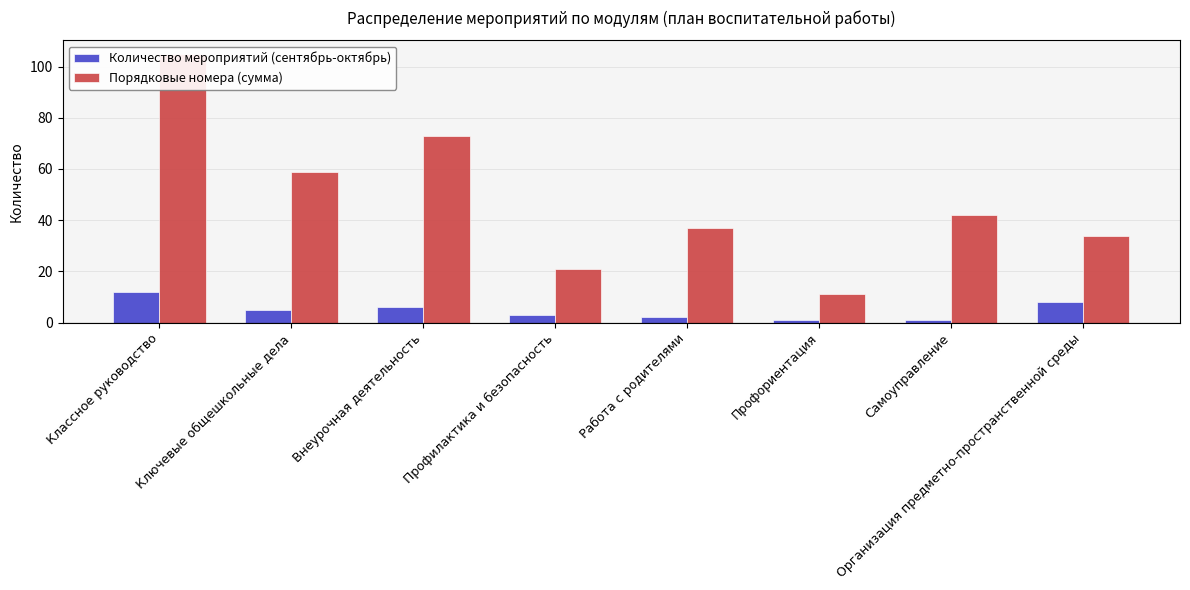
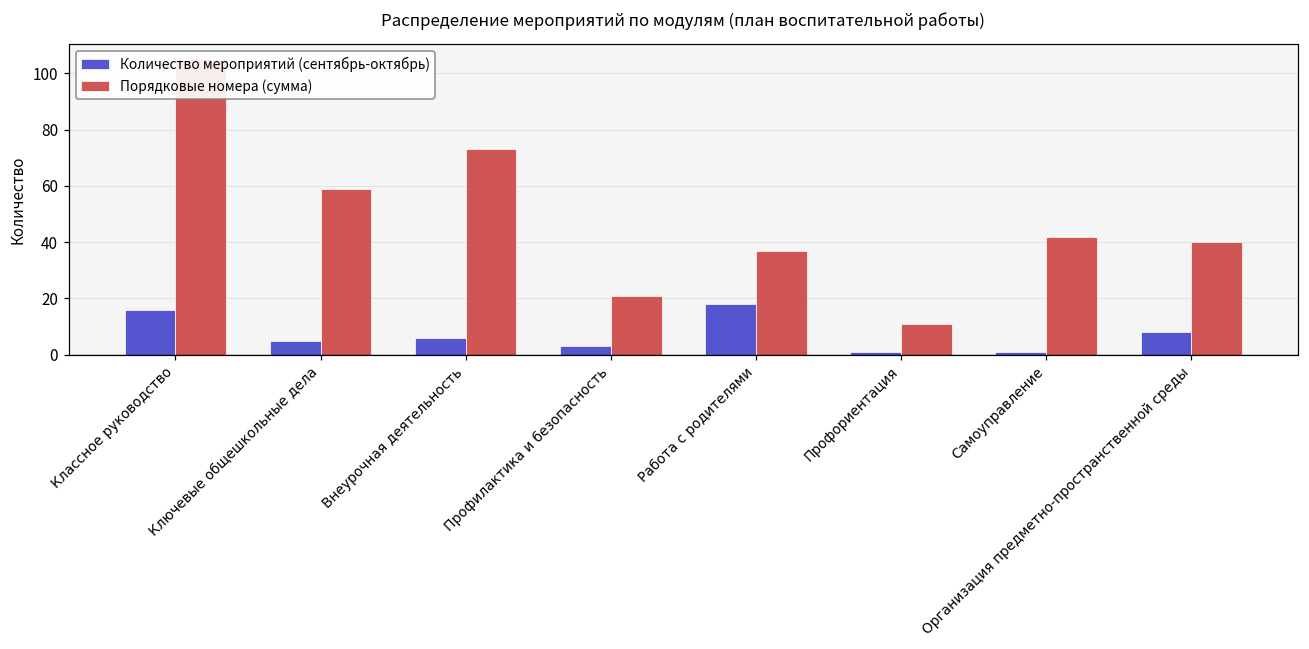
Количество мероприятий (сентябрь-октябрь), Классное руководство: 12 -> 16
Количество мероприятий (сентябрь-октябрь), Работа с родителями: 2 -> 18
Порядковые номера (сумма), Организация предметно-пространственной среды: 34 -> 40
